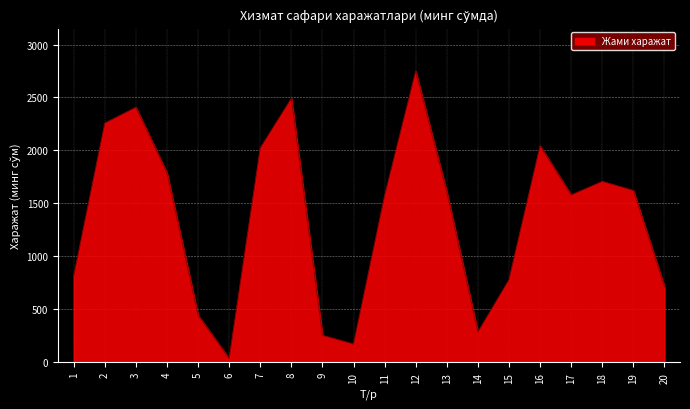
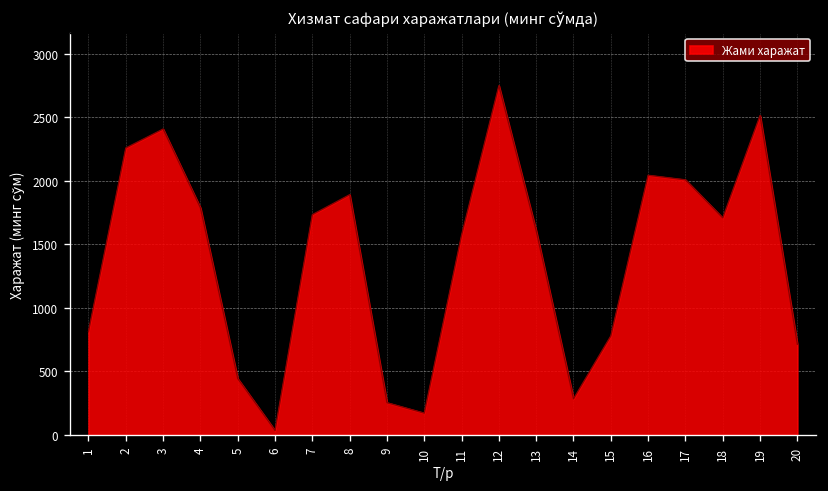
7: 2020 -> 1730
8: 2490 -> 1890
17: 1580 -> 2010
19: 1620 -> 2510
